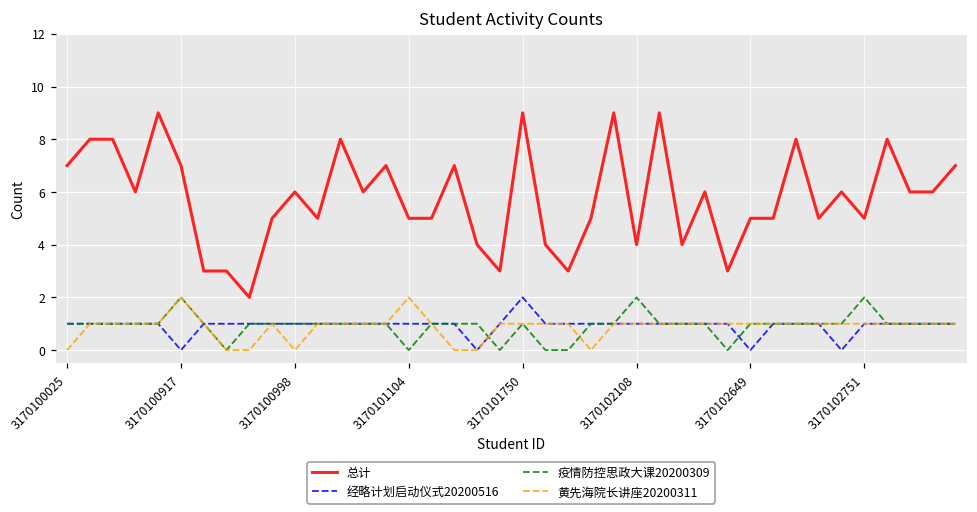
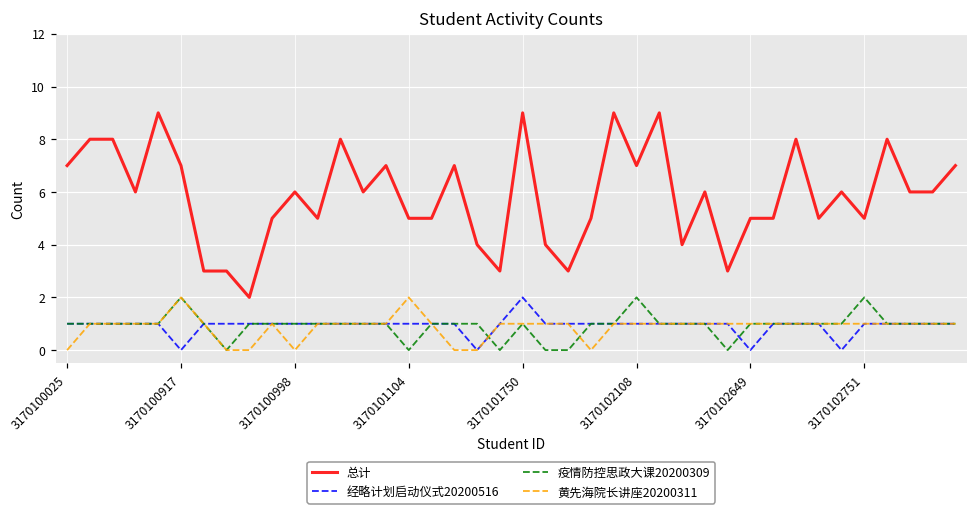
总计, 3170102108: 4 -> 7
